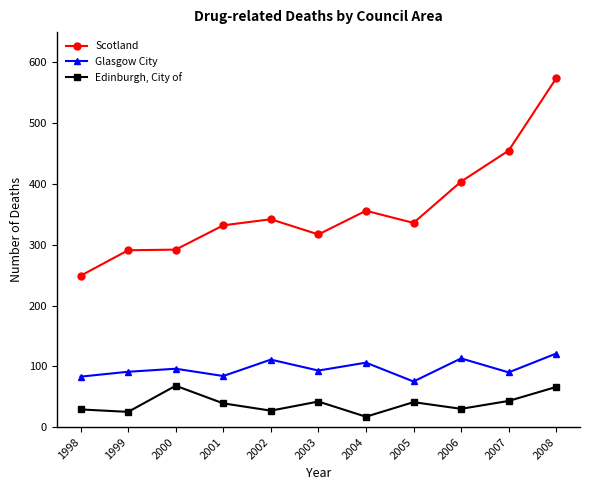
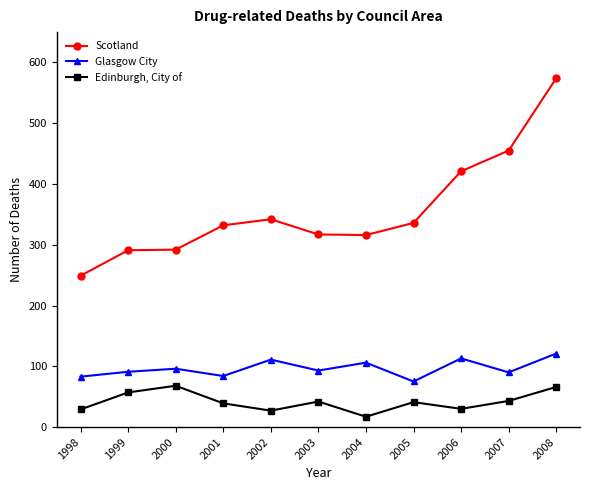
Edinburgh, City of, 1999: 30 -> 60
Scotland, 2004: 360 -> 320
Scotland, 2006: 400 -> 420
